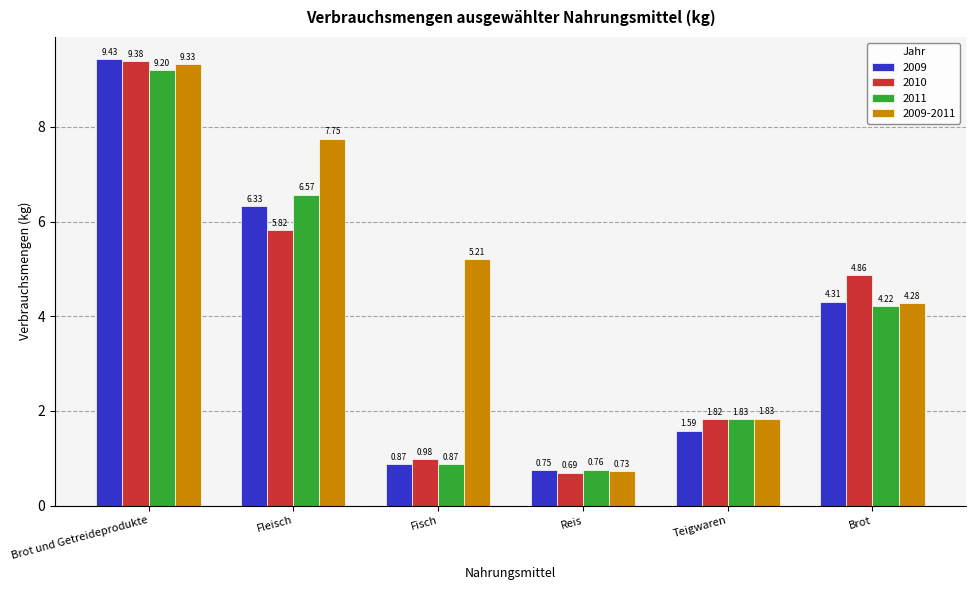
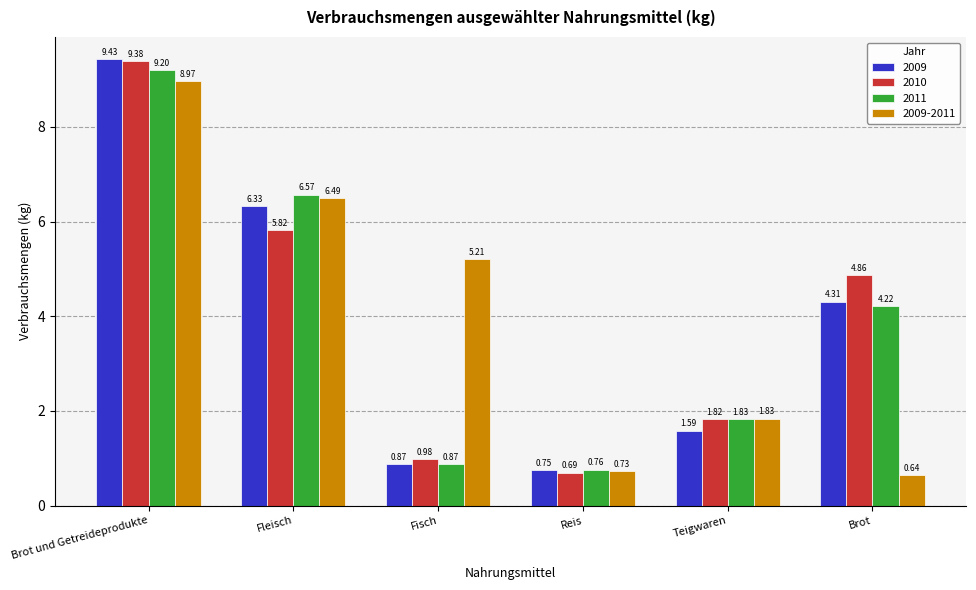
2009-2011, Brot und Getreideprodukte: 9.33 -> 8.97
2009-2011, Fleisch: 7.75 -> 6.49
2009-2011, Brot: 4.28 -> 0.64
